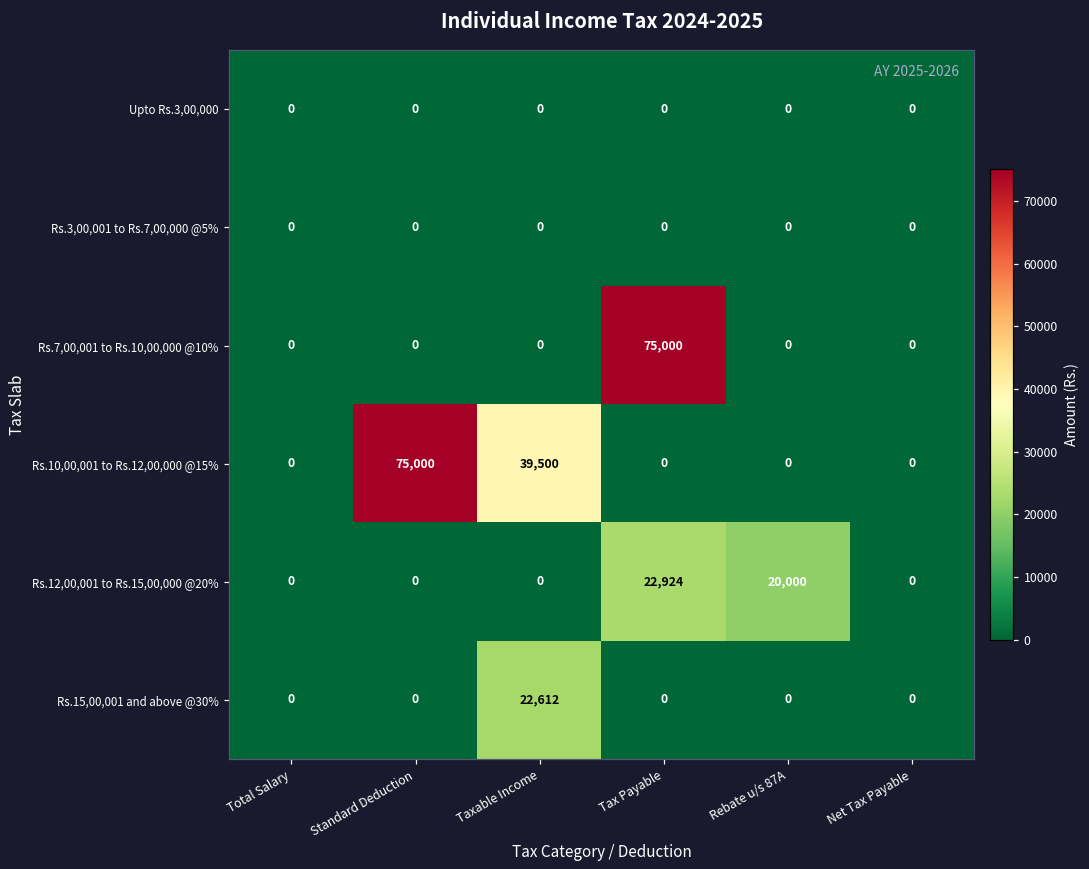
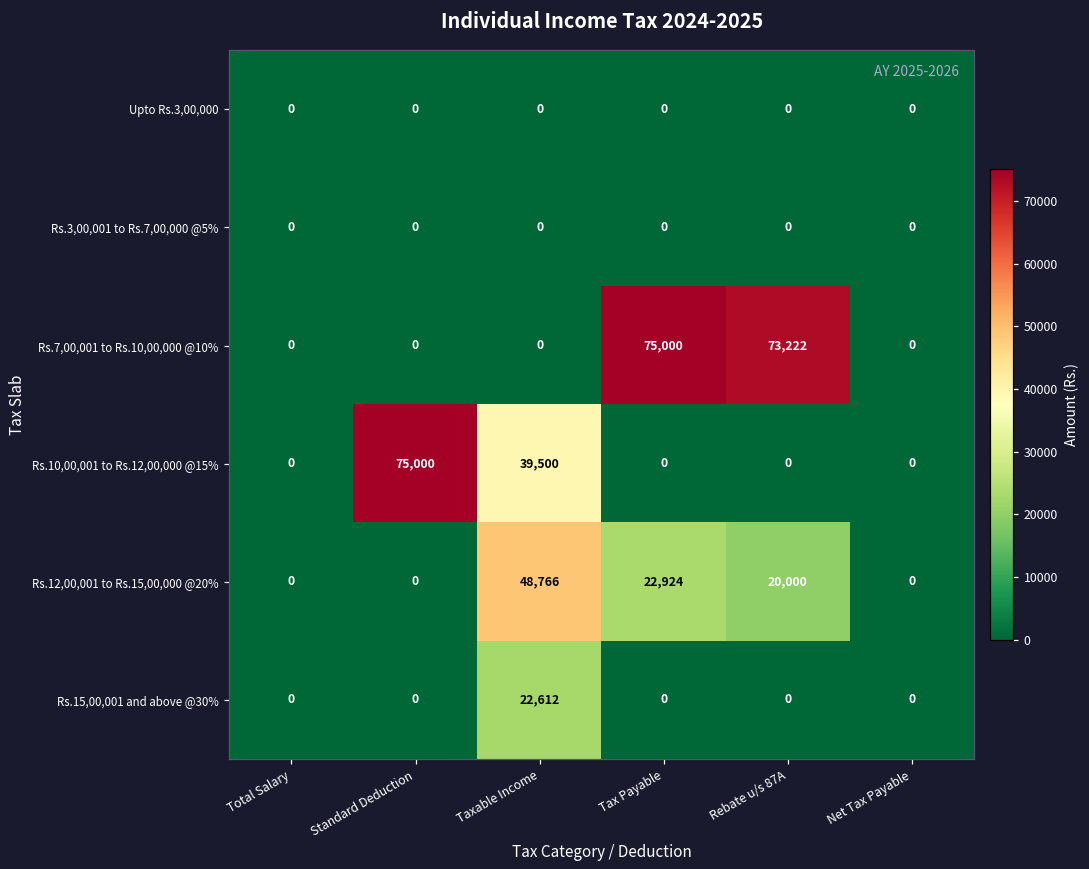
Rs.7,00,001 to Rs.10,00,000 @10%, Rebate u/s 87A: 0 -> 73,222
Rs.12,00,001 to Rs.15,00,000 @20%, Taxable Income: 0 -> 48,766
